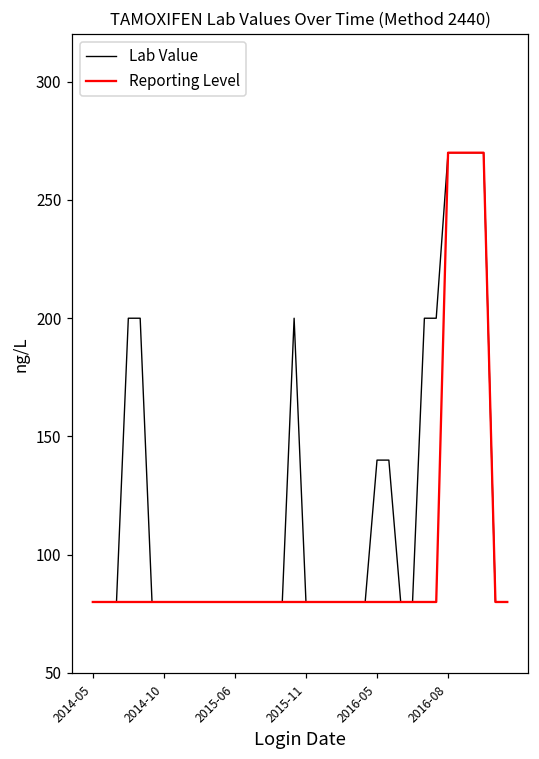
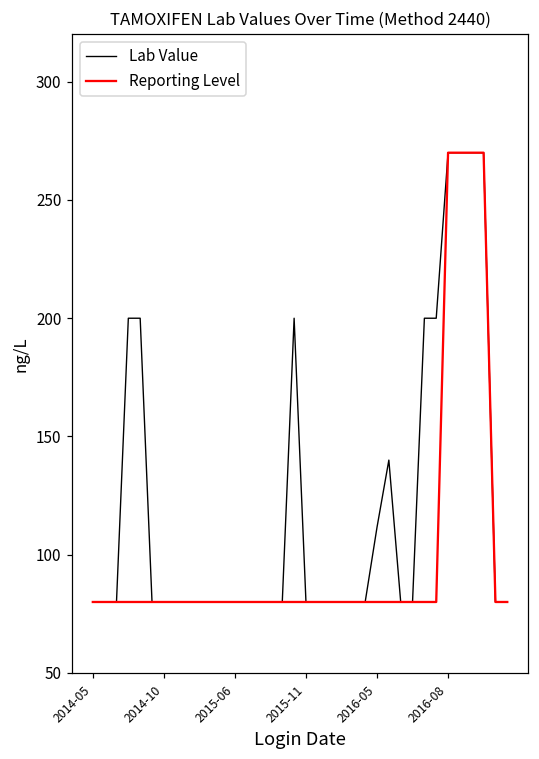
Lab Value, 2016-05: 140 -> 112
